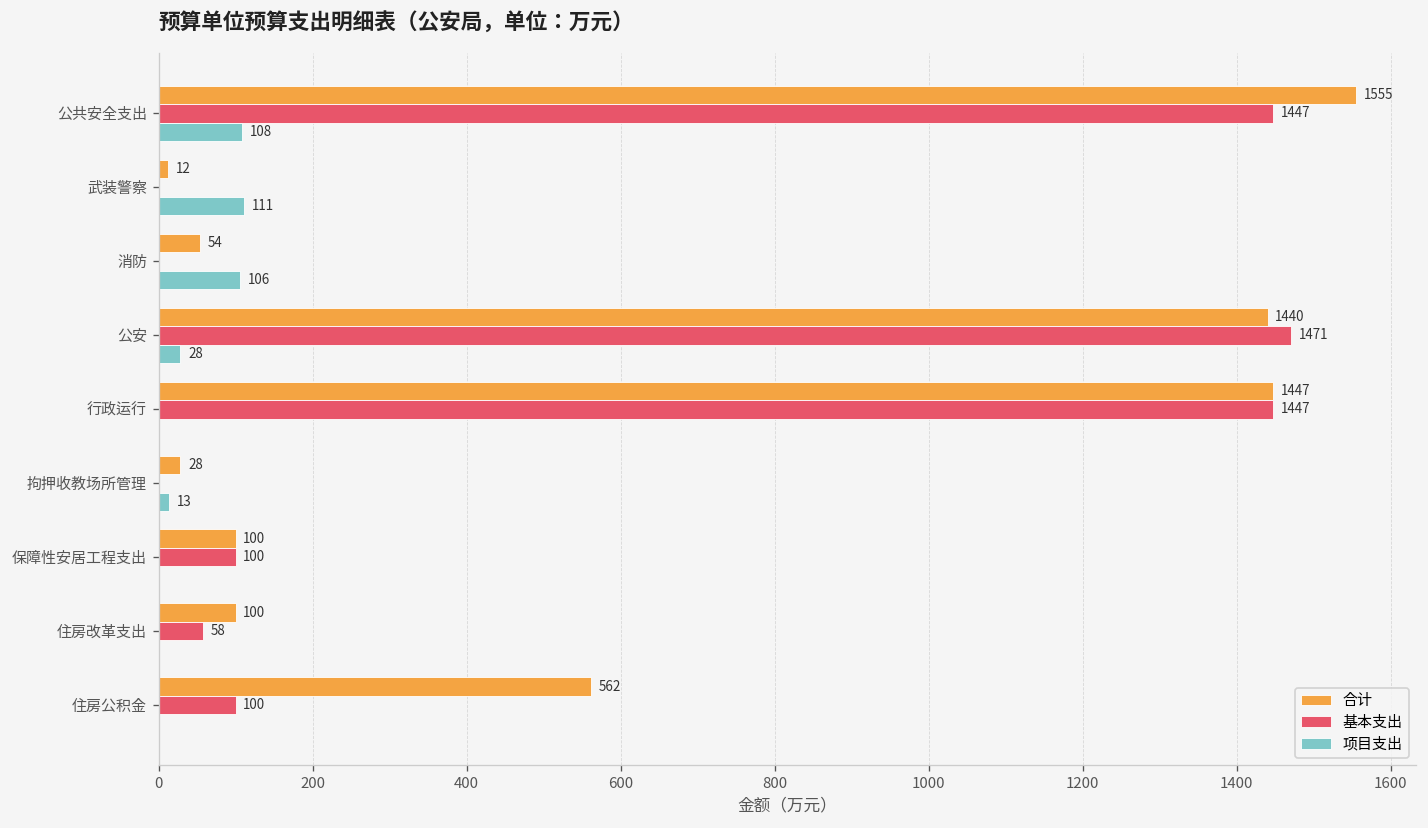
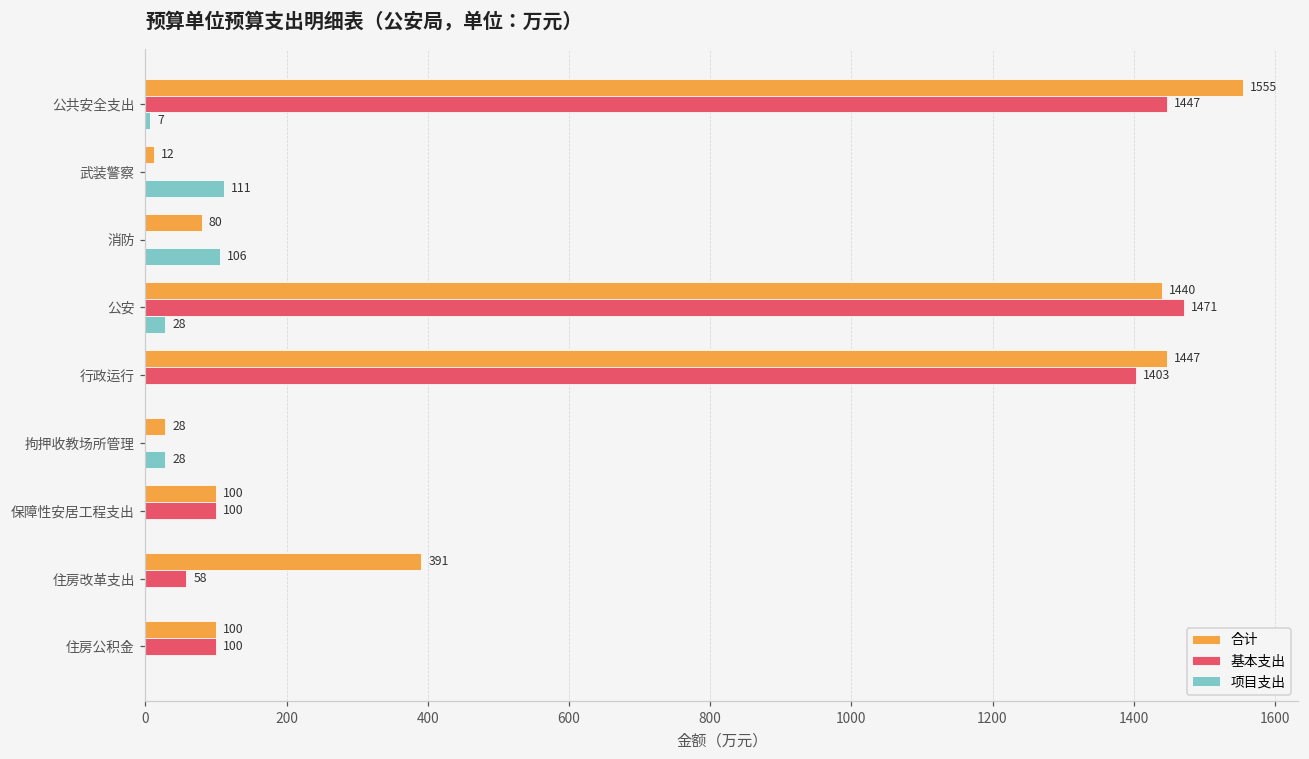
项目支出, 公共安全支出: 108 -> 7
合计, 消防: 54 -> 80
基本支出, 行政运行: 1447 -> 1403
项目支出, 拘押收教场所管理: 13 -> 28
合计, 住房改革支出: 100 -> 391
合计, 住房公积金: 562 -> 100
